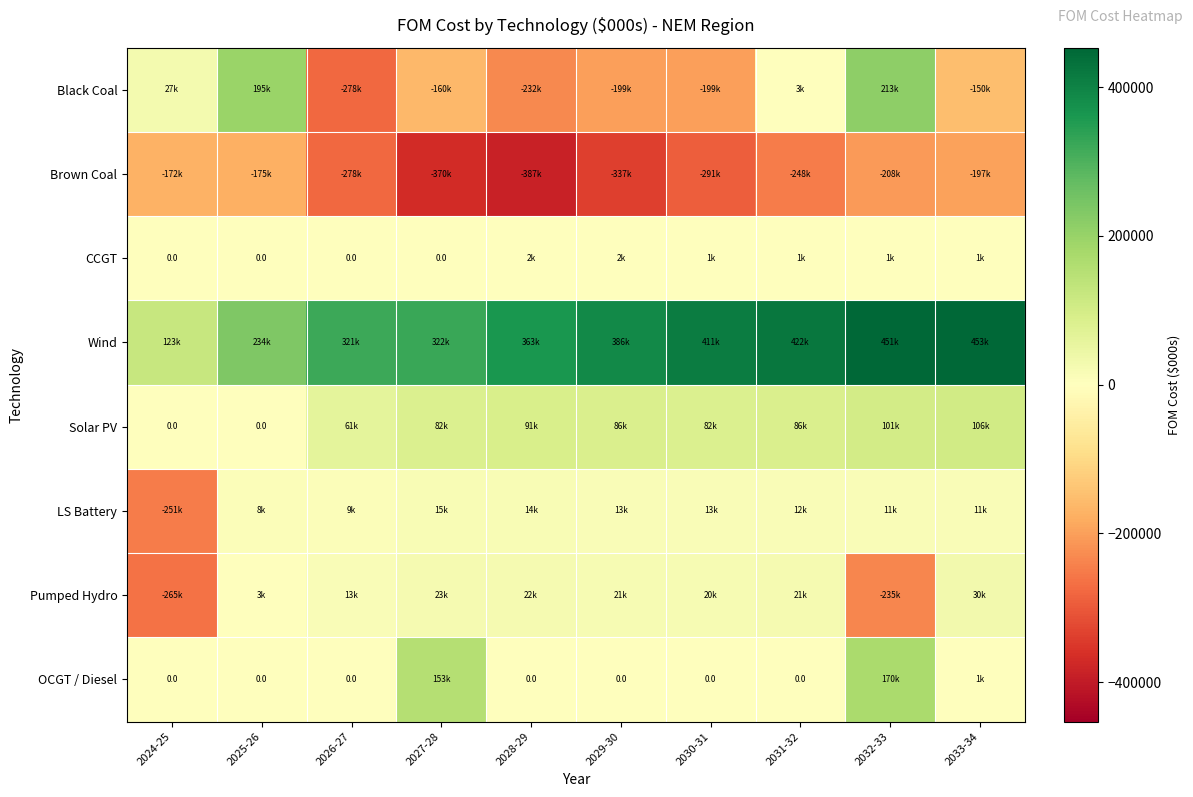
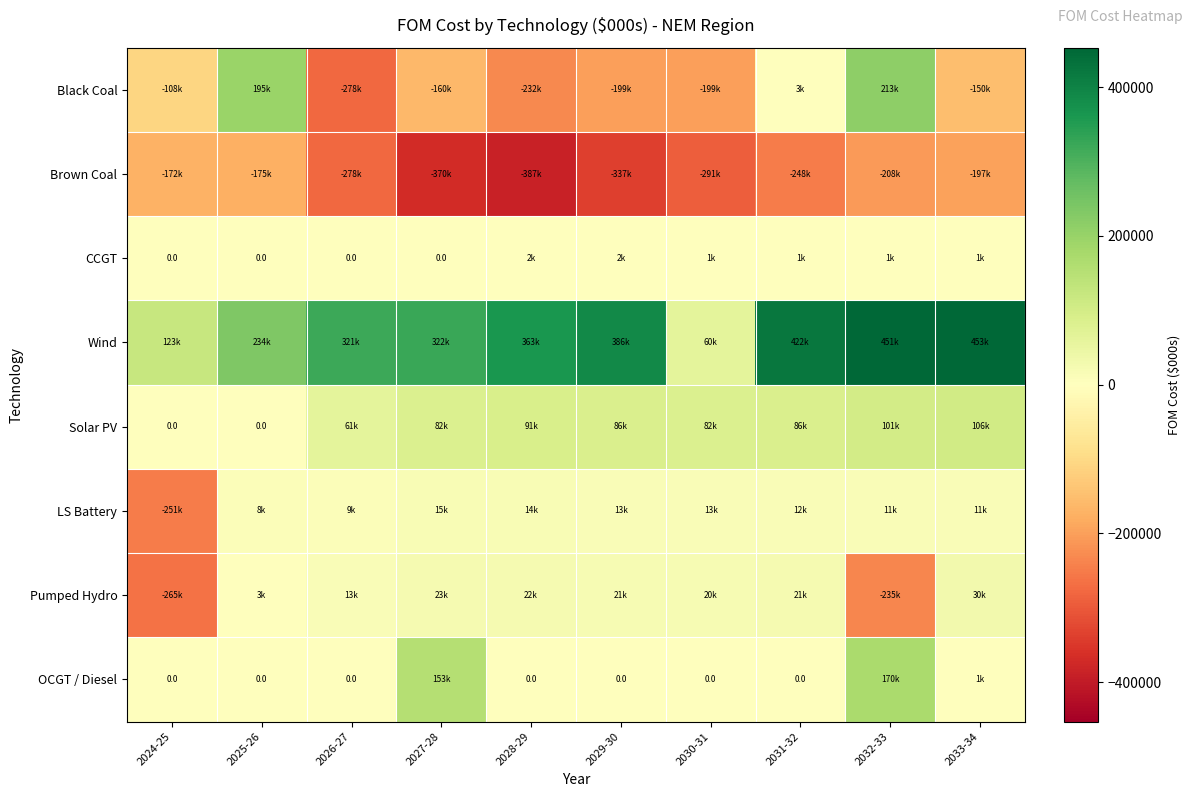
Black Coal, 2024-25: 27k -> -108k
Wind, 2030-31: 411k -> 60k
